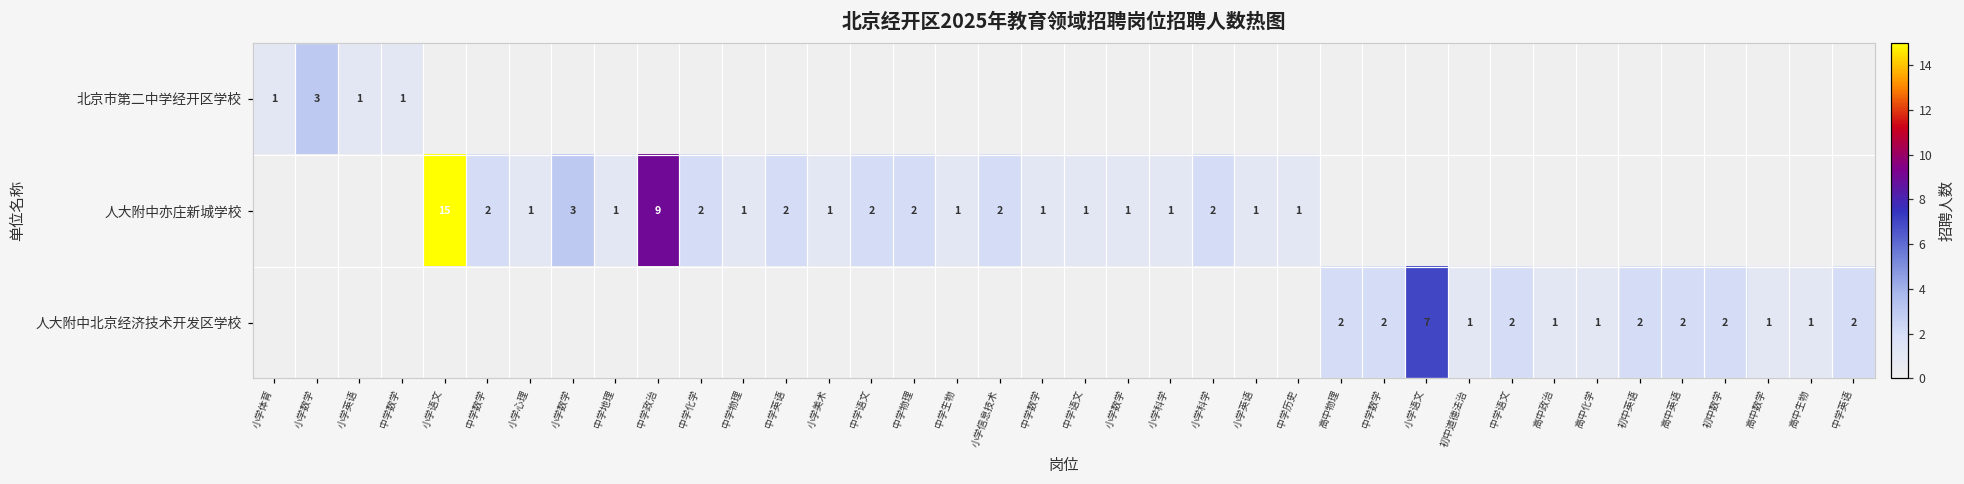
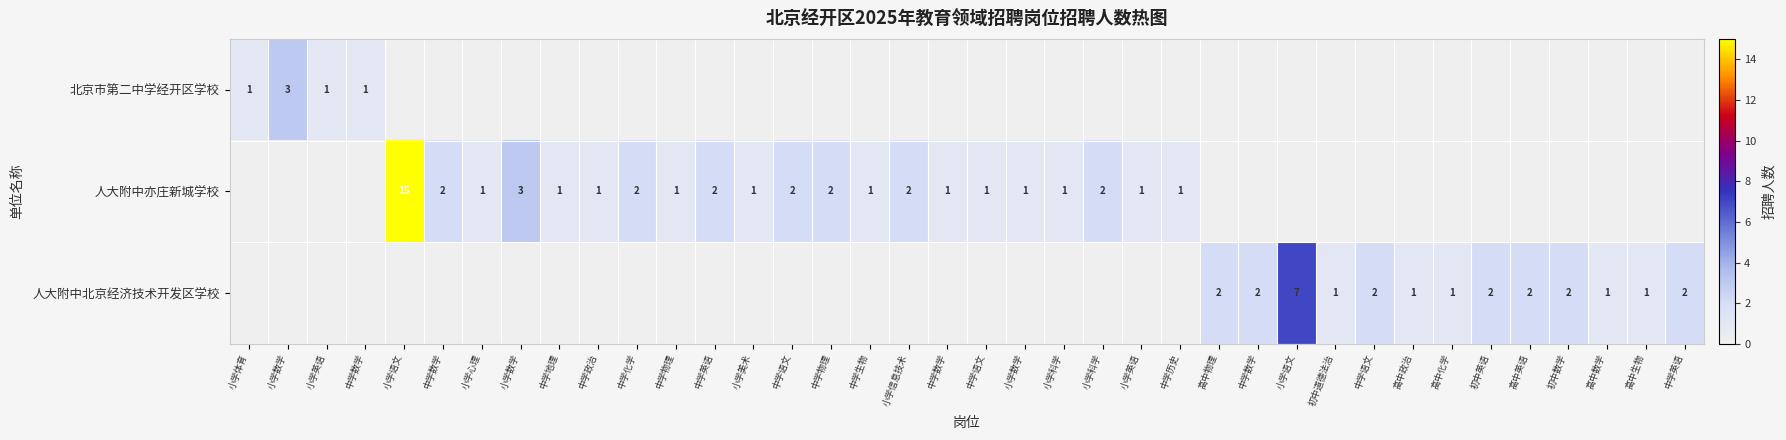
人大附中亦庄新城学校, 中学政治: 9 -> 1
